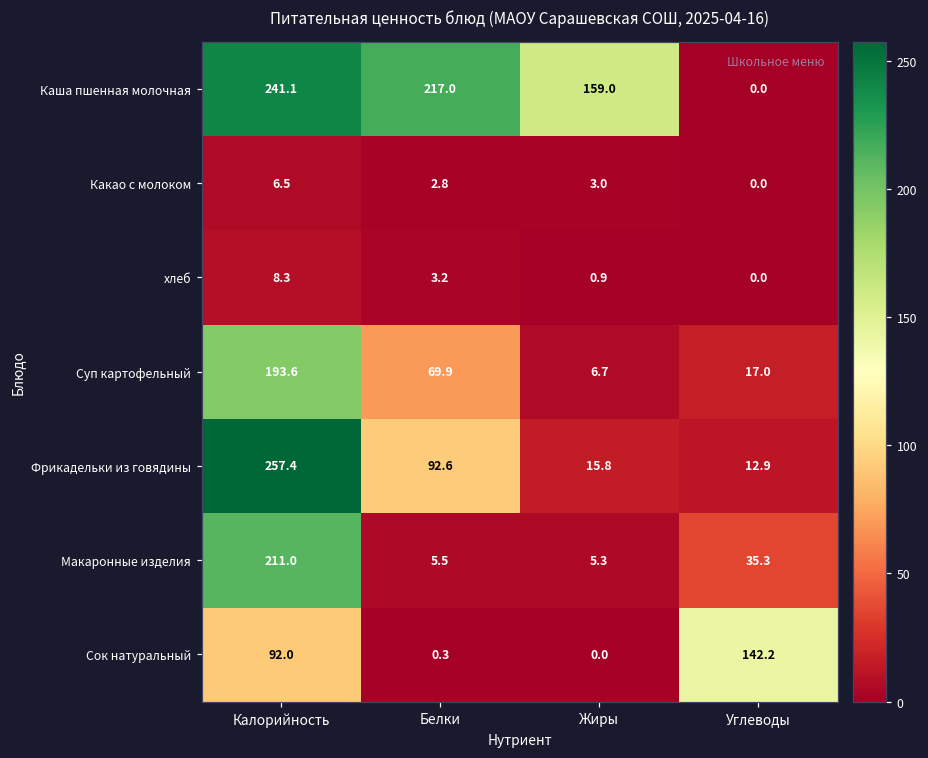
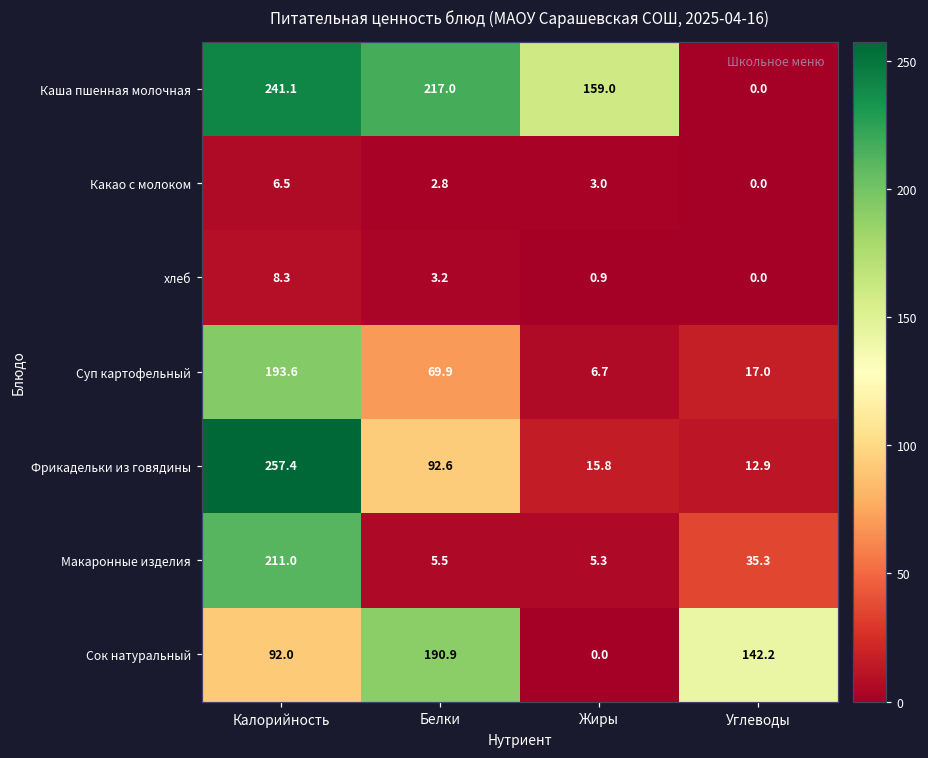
Сок натуральный, Белки: 0.3 -> 190.9
